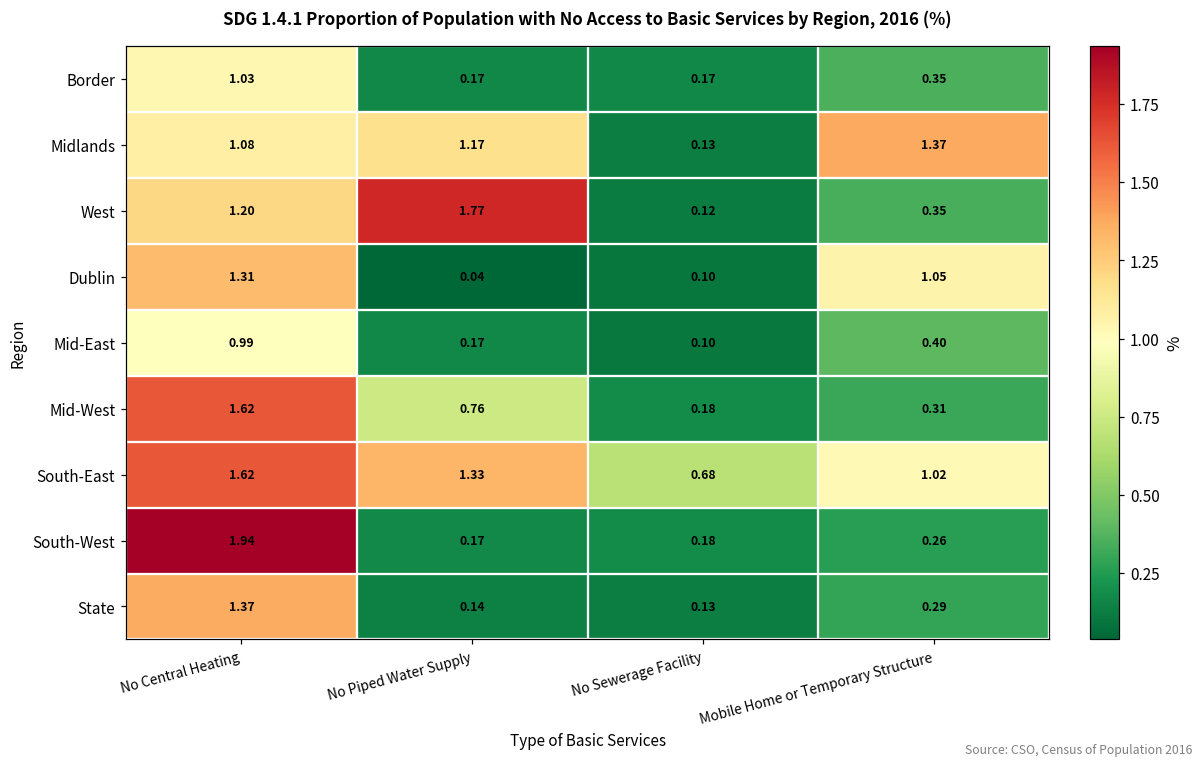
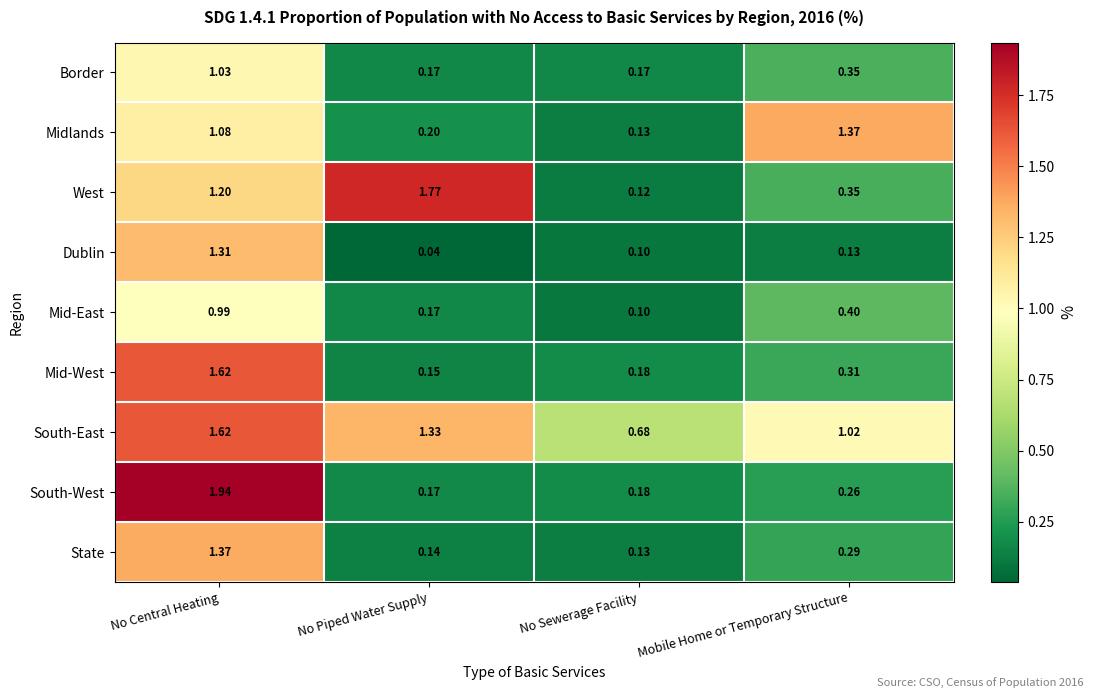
Midlands, No Piped Water Supply: 1.17 -> 0.20
Dublin, Mobile Home or Temporary Structure: 1.05 -> 0.13
Mid-West, No Piped Water Supply: 0.76 -> 0.15
